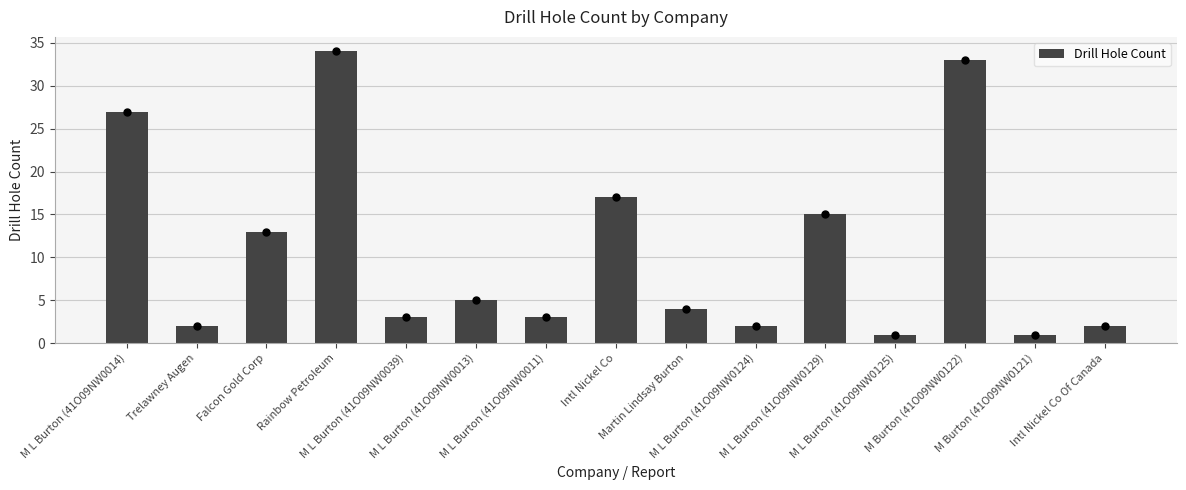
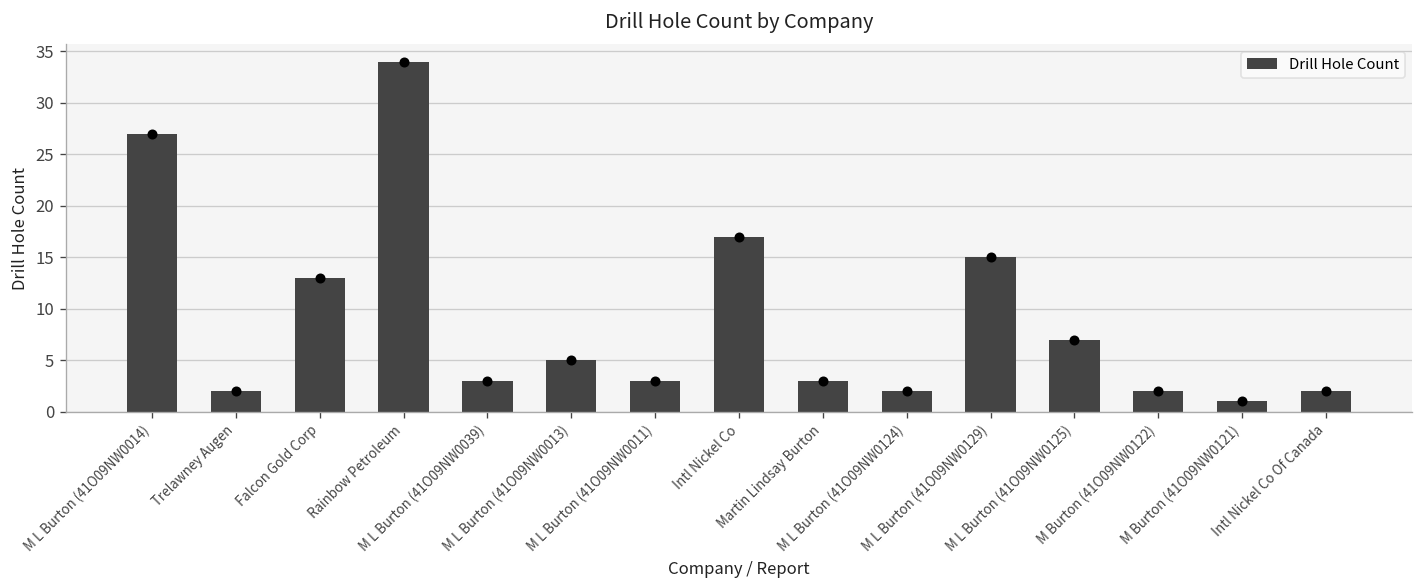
Drill Hole Count, Martin Lindsay Burton: 4 -> 3
Drill Hole Count, M L Burton (41O09NW0125): 1 -> 7
Drill Hole Count, M Burton (41O09NW0122): 33 -> 2
